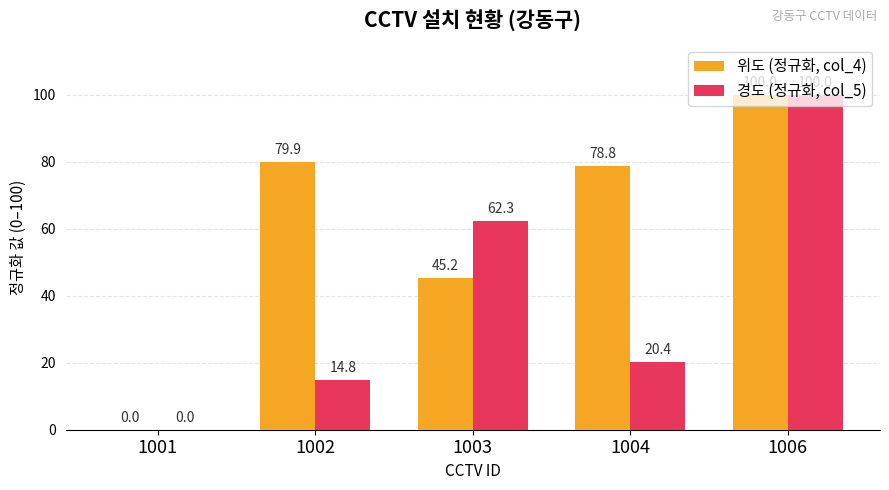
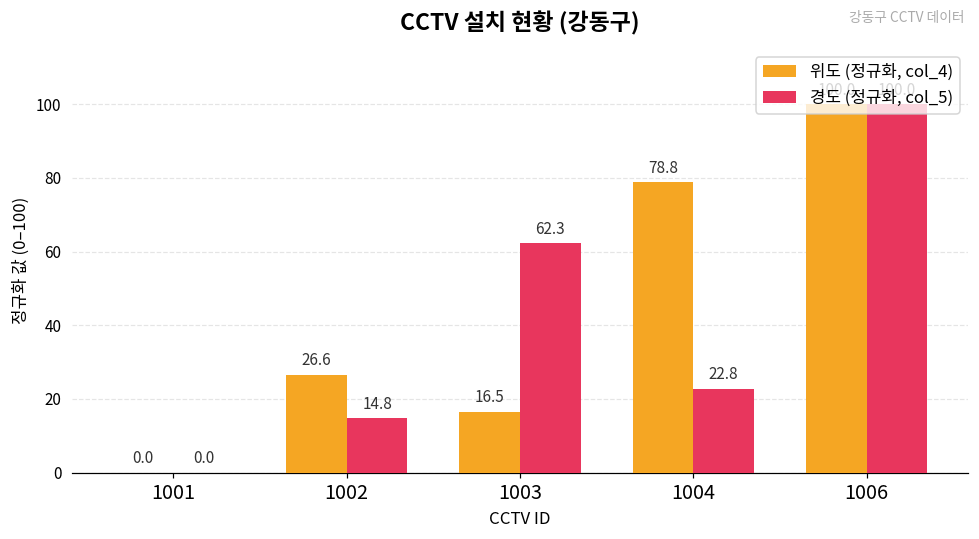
위도 (정규화, col_4), 1002: 79.9 -> 26.6
위도 (정규화, col_4), 1003: 45.2 -> 16.5
경도 (정규화, col_5), 1004: 20.4 -> 22.8
